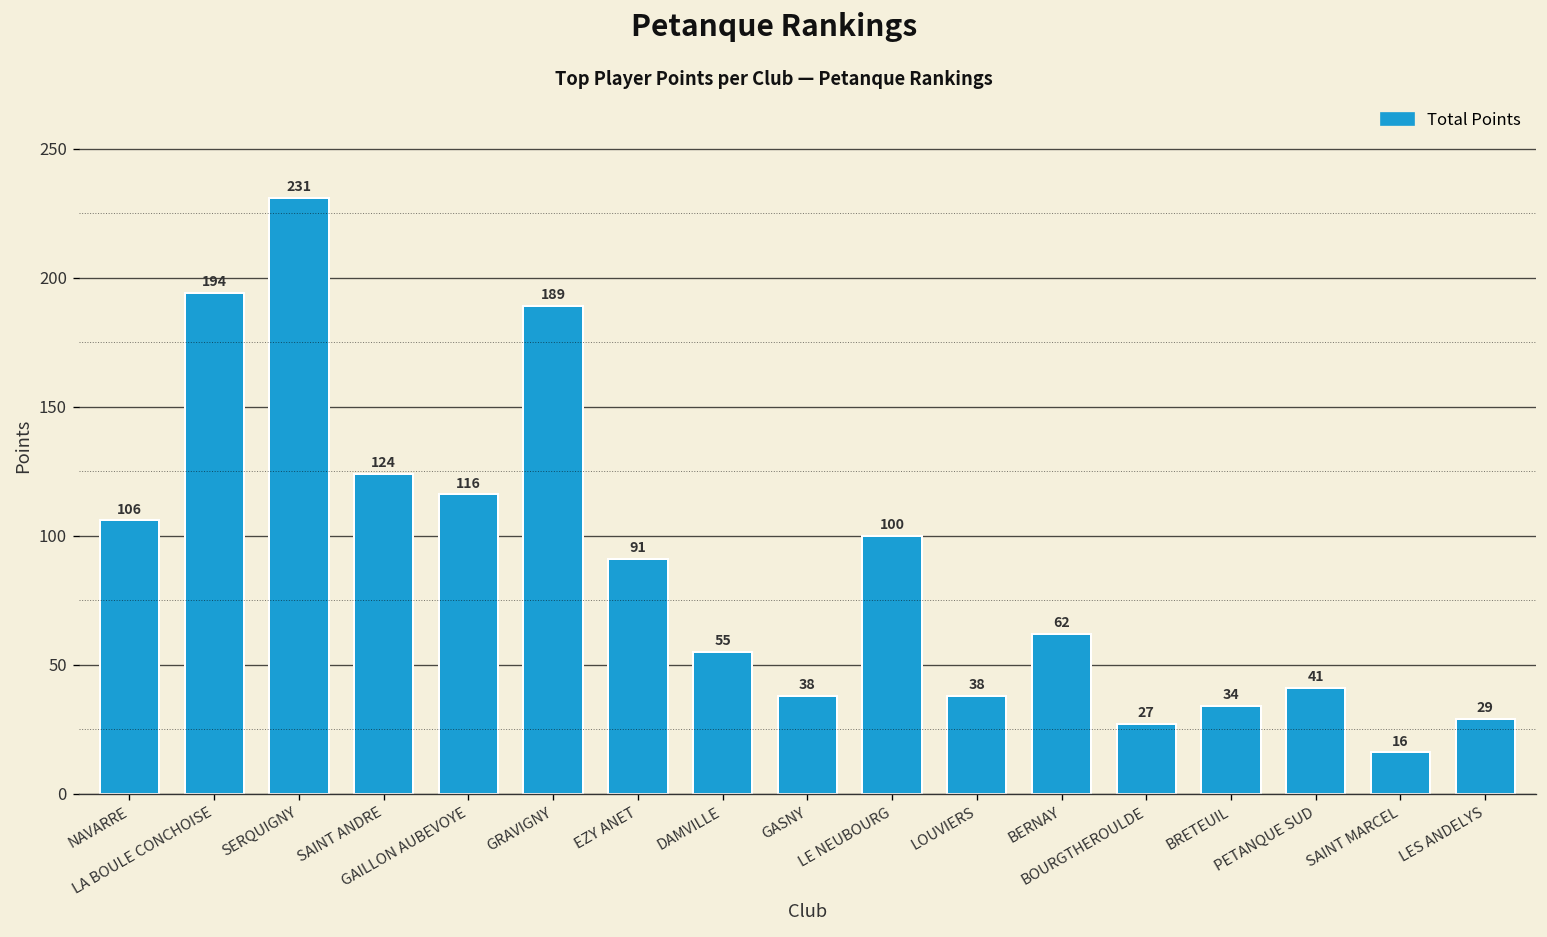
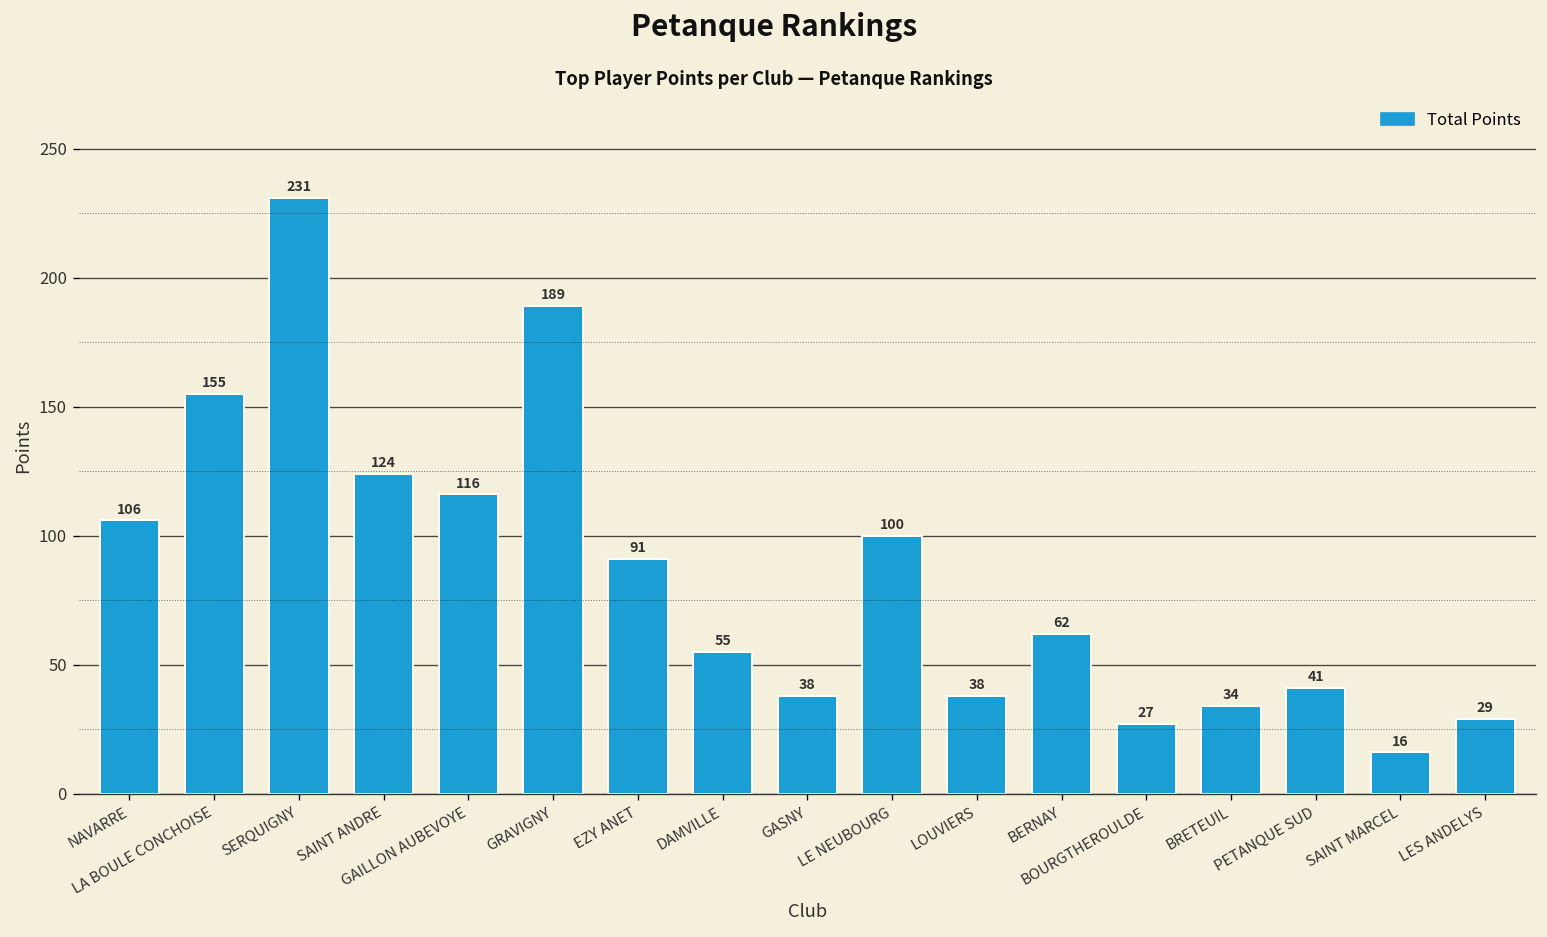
LA BOULE CONCHOISE: 194 -> 155
